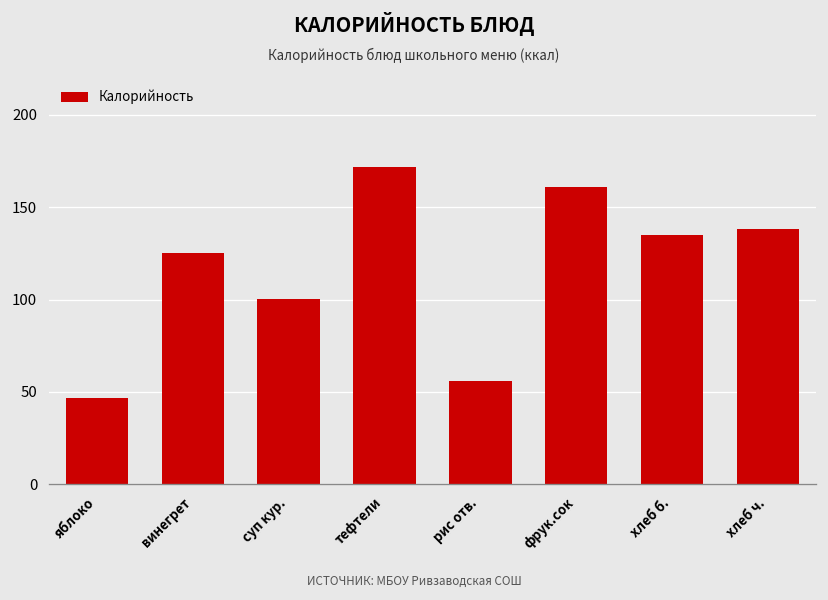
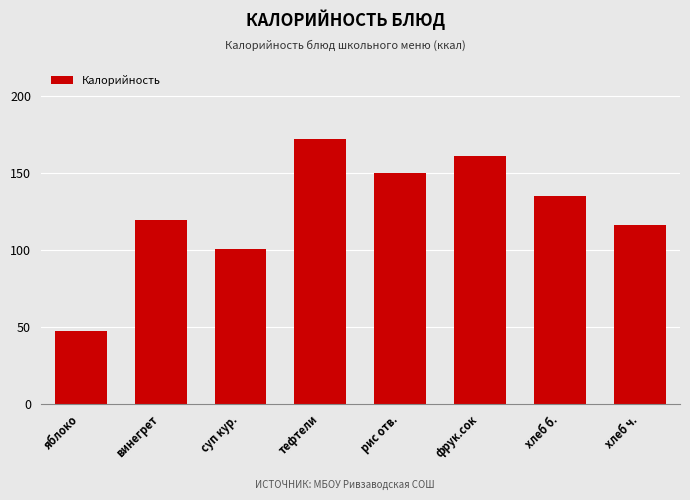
винегрет: 125 -> 119
рис отв.: 56 -> 150
хлеб ч.: 138 -> 116
